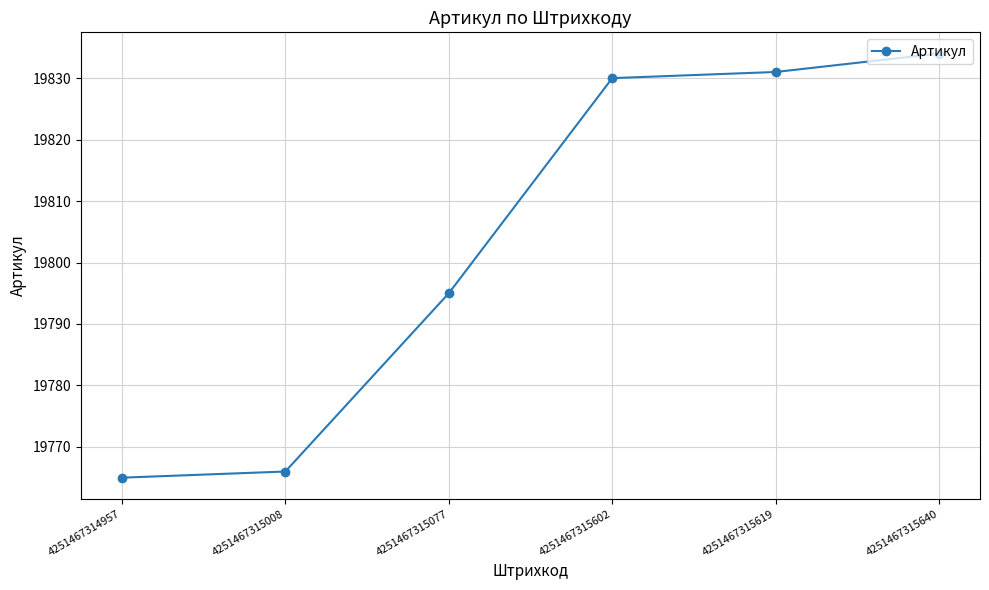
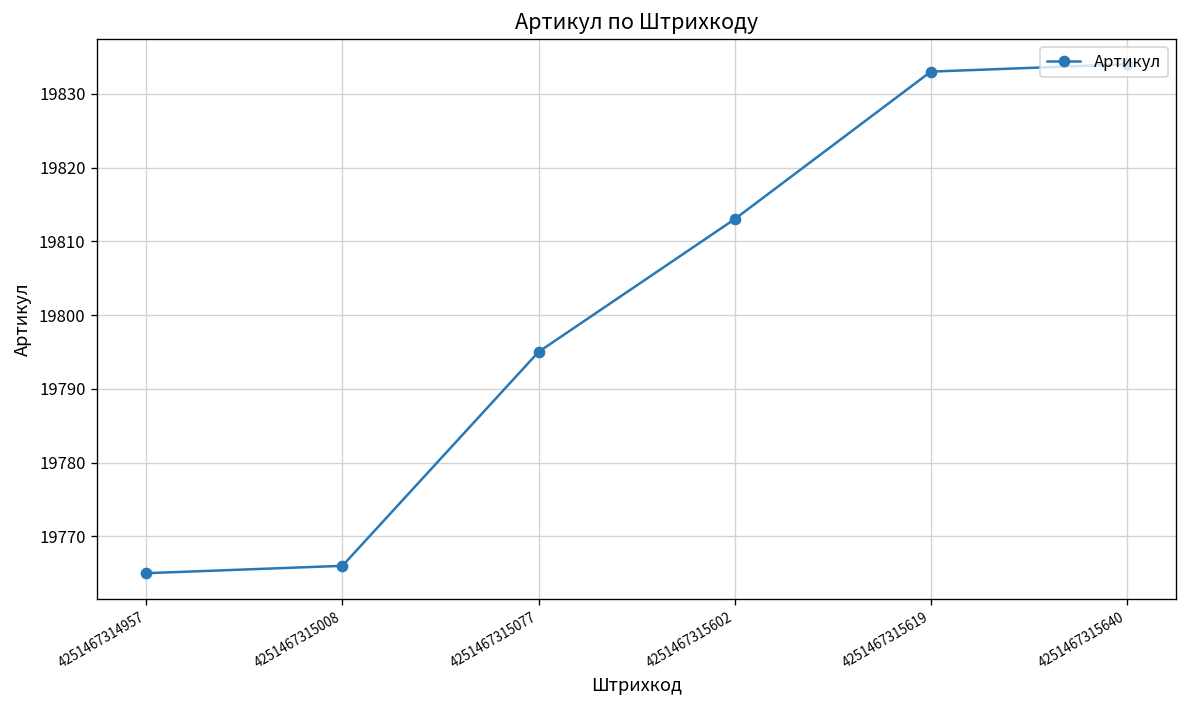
4251467315602: 19830 -> 19813
4251467315619: 19831 -> 19833
